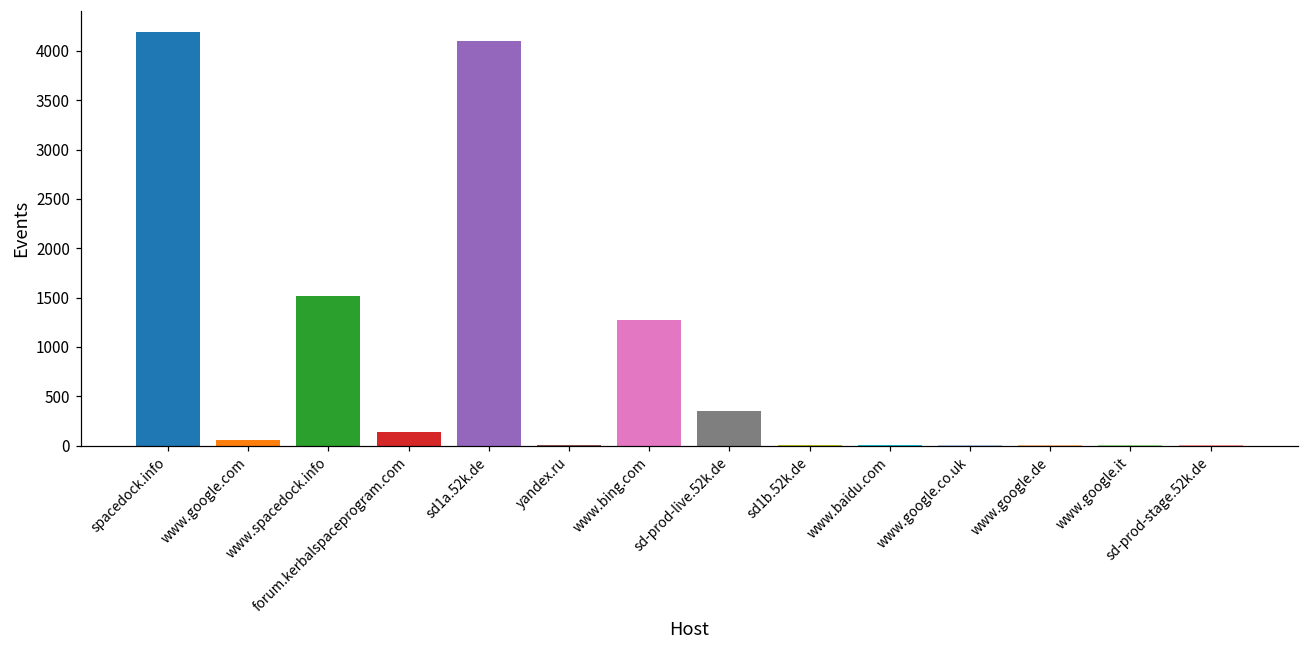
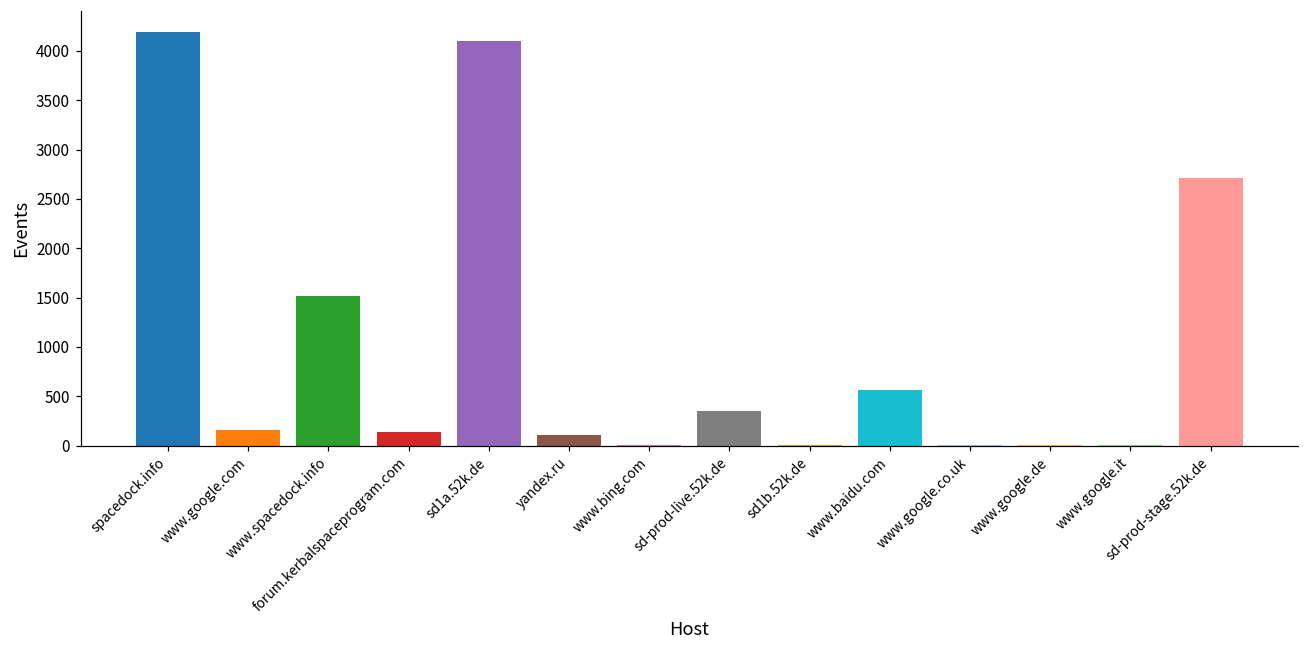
www.google.com: 100 -> 200
yandex.ru: 0 -> 100
www.bing.com: 1300 -> 0
www.baidu.com: 0 -> 600
sd-prod-stage.52k.de: 0 -> 2700
